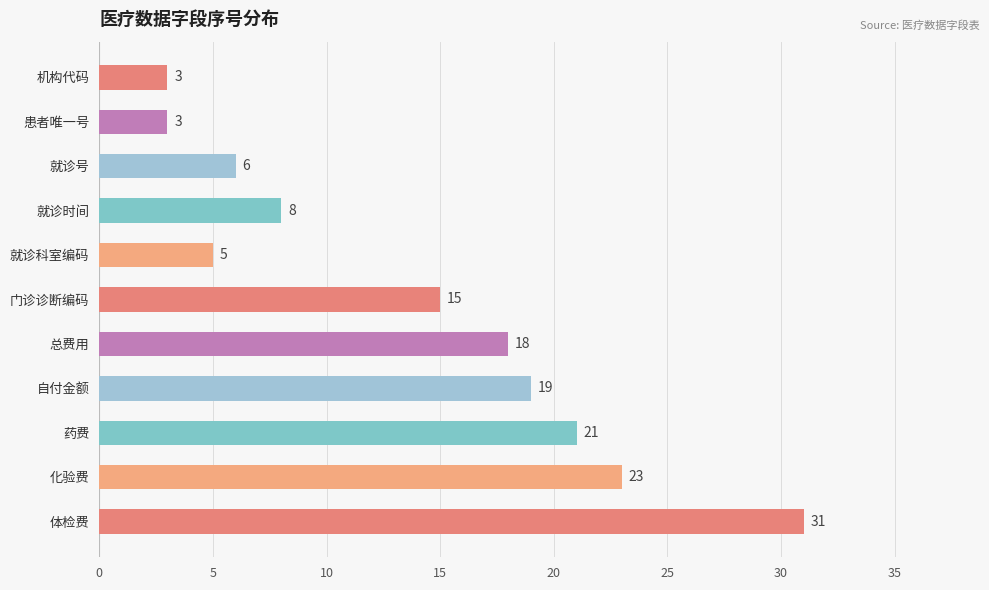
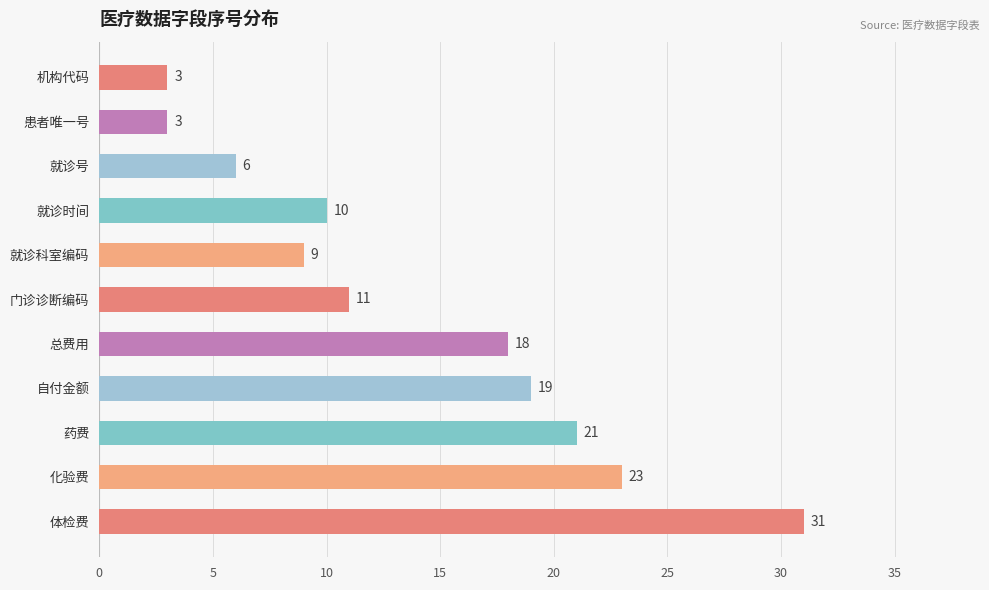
就诊时间: 8 -> 10
就诊科室编码: 5 -> 9
门诊诊断编码: 15 -> 11
